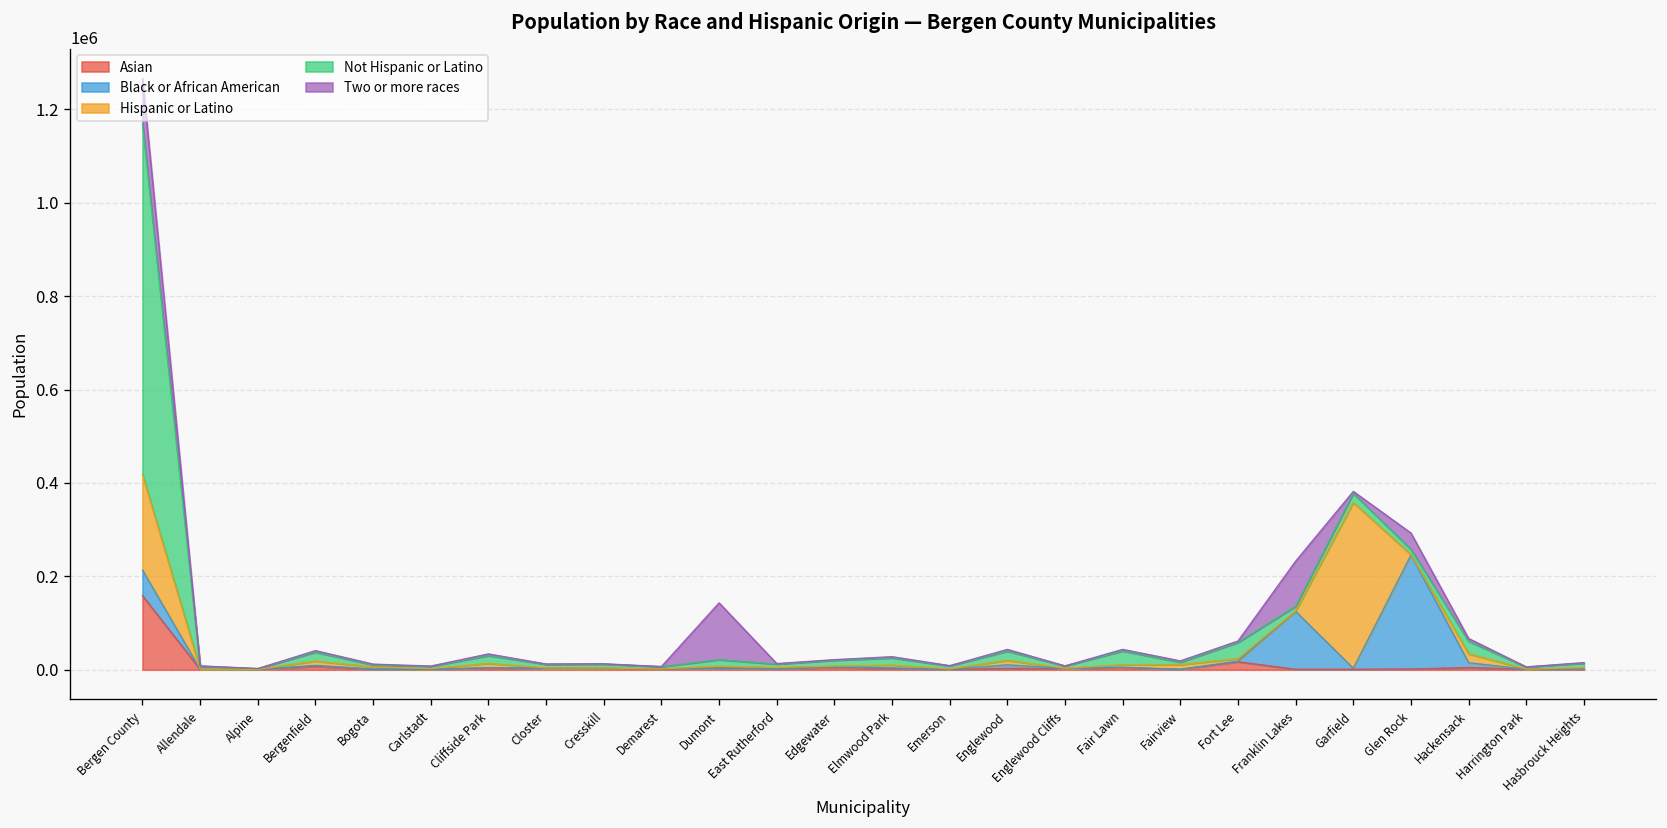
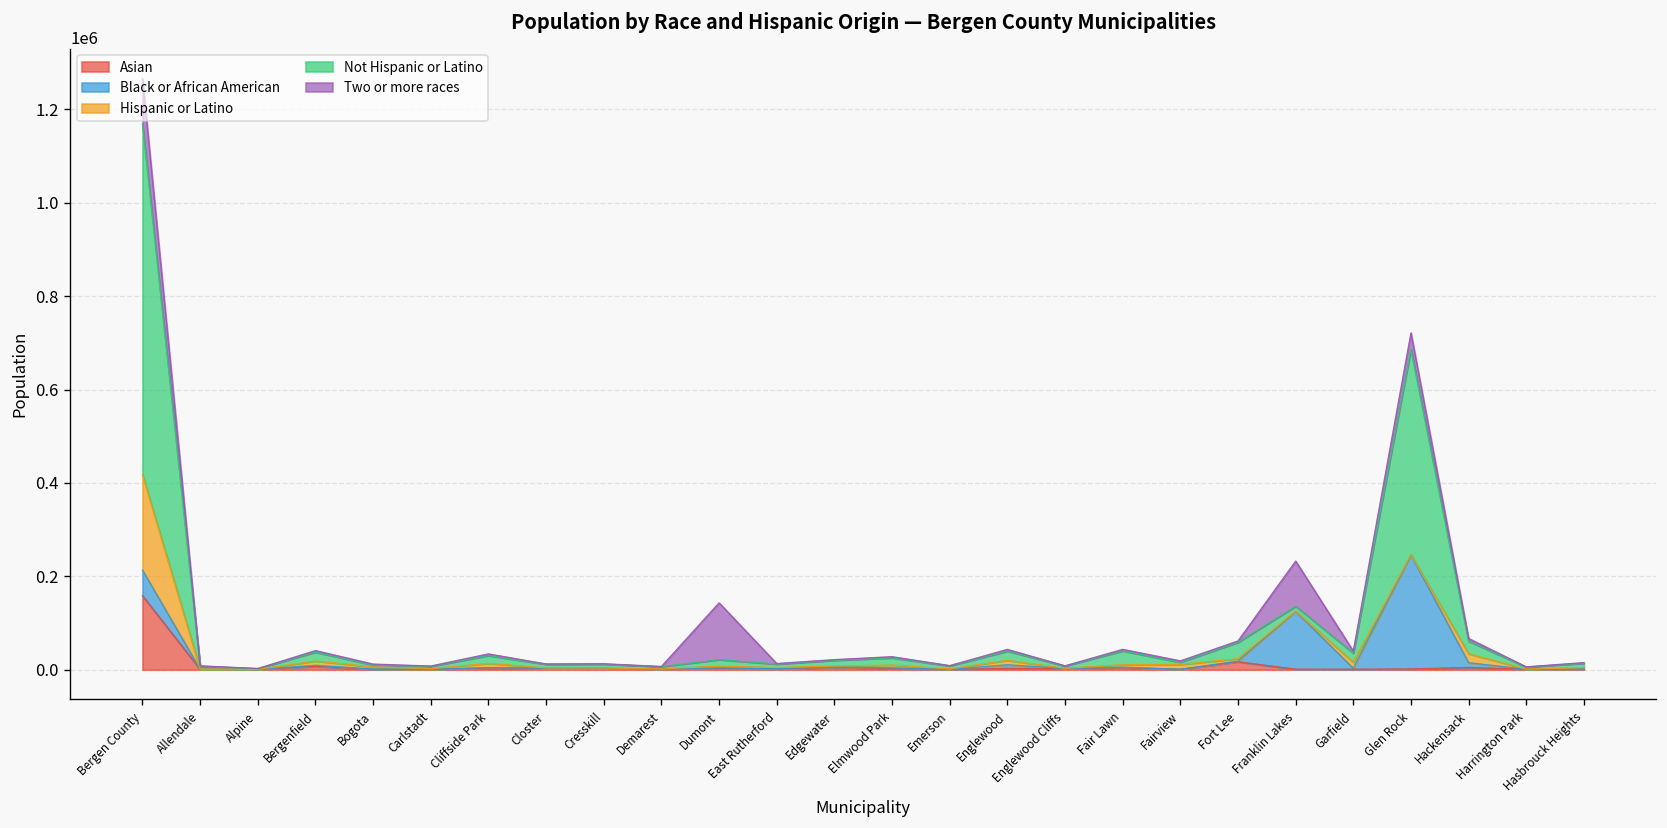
Hispanic or Latino, Garfield: 350000 -> 10000
Not Hispanic or Latino, Glen Rock: 10000 -> 440000
